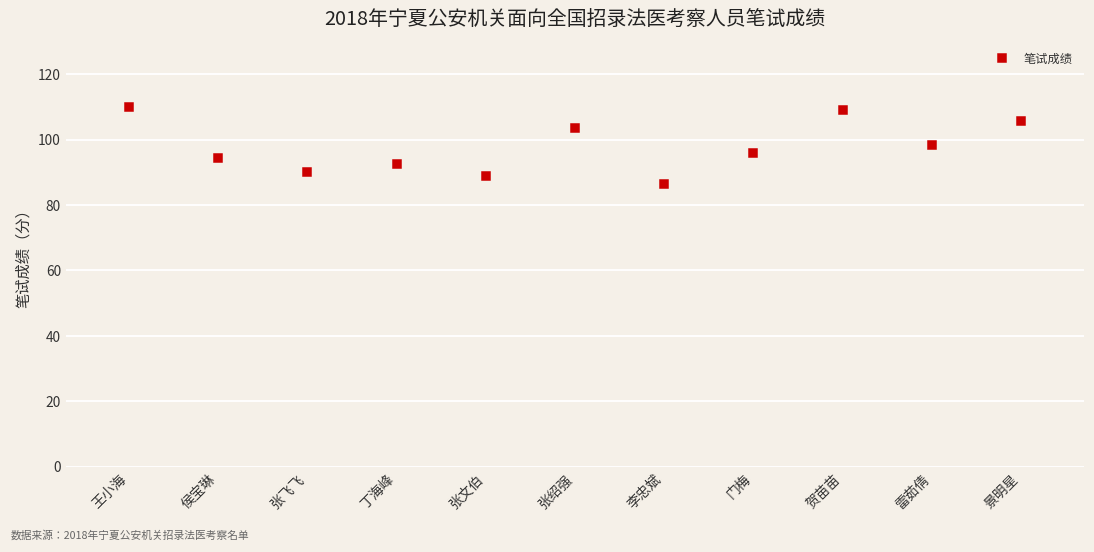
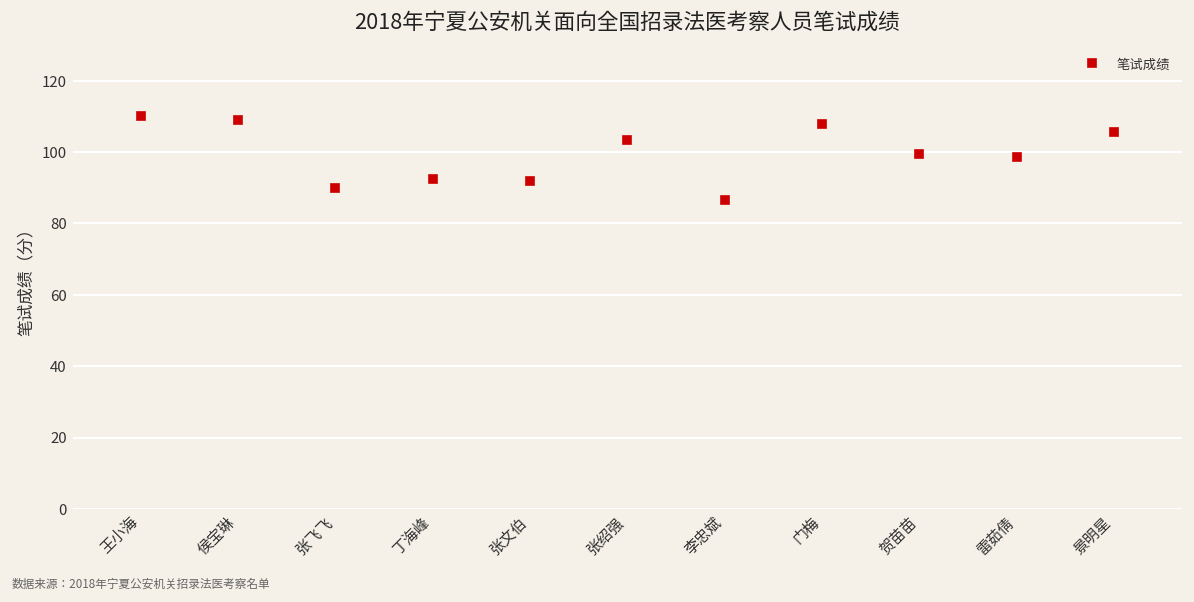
侯宝琳: 95 -> 109
张文伯: 89 -> 92
门梅: 96 -> 108
贺苗苗: 109 -> 100
